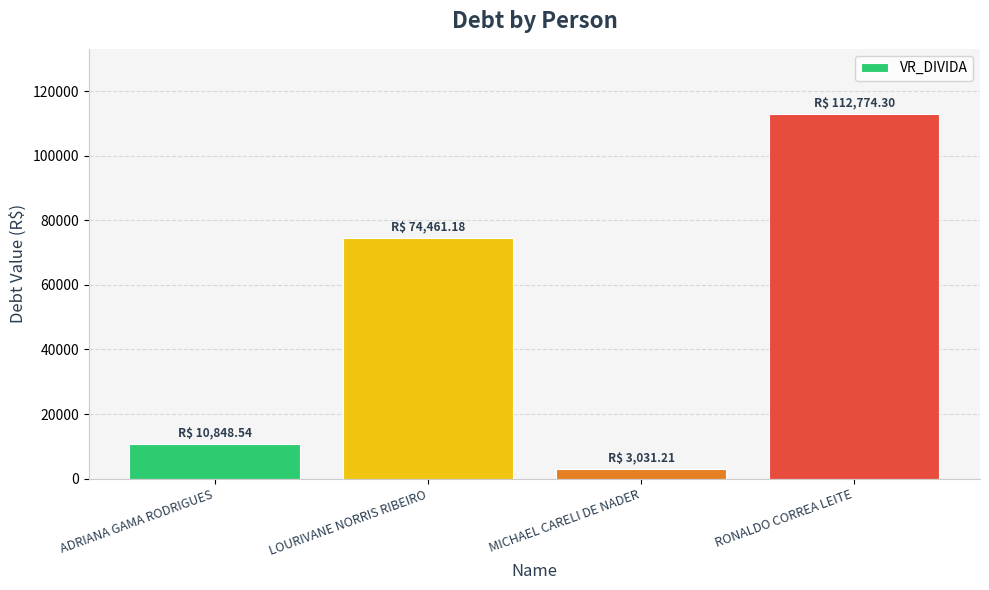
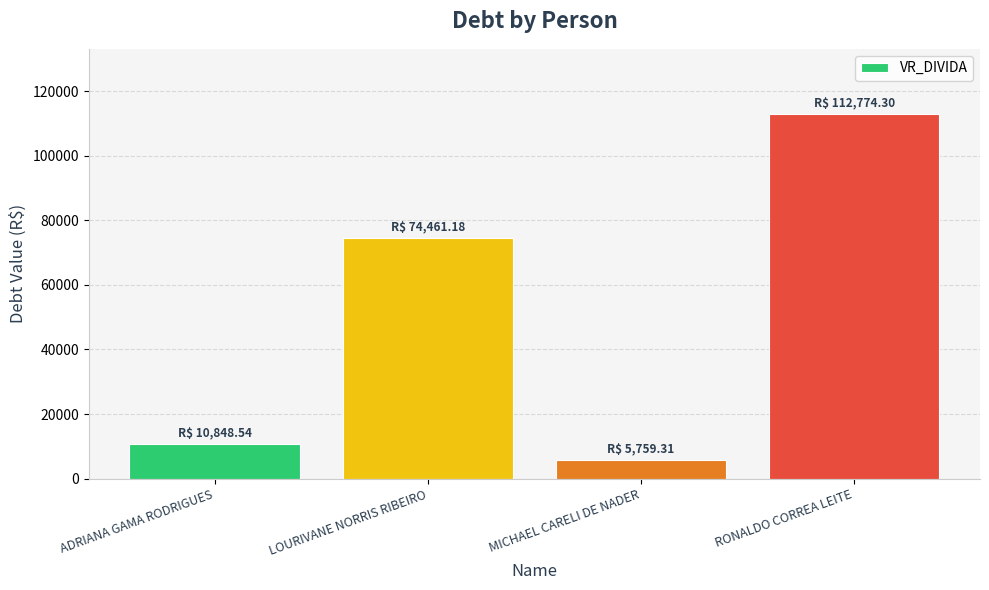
MICHAEL CARELI DE NADER: 3,031.21 -> 5,759.31
